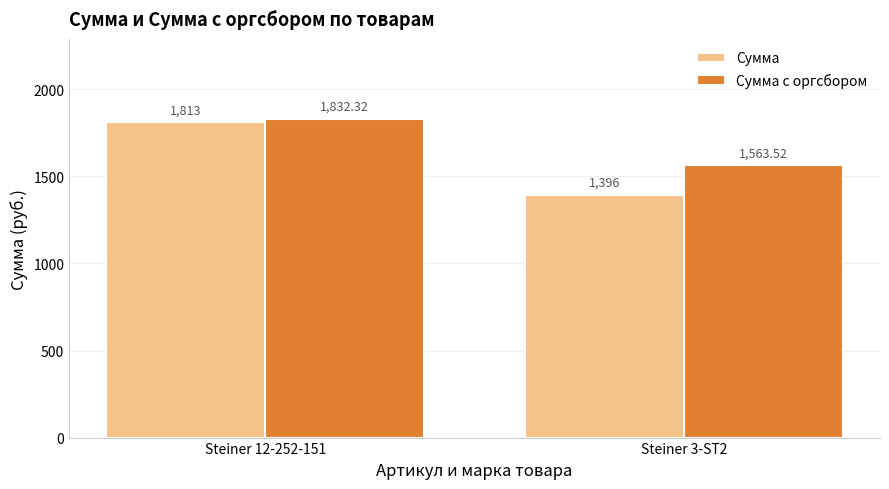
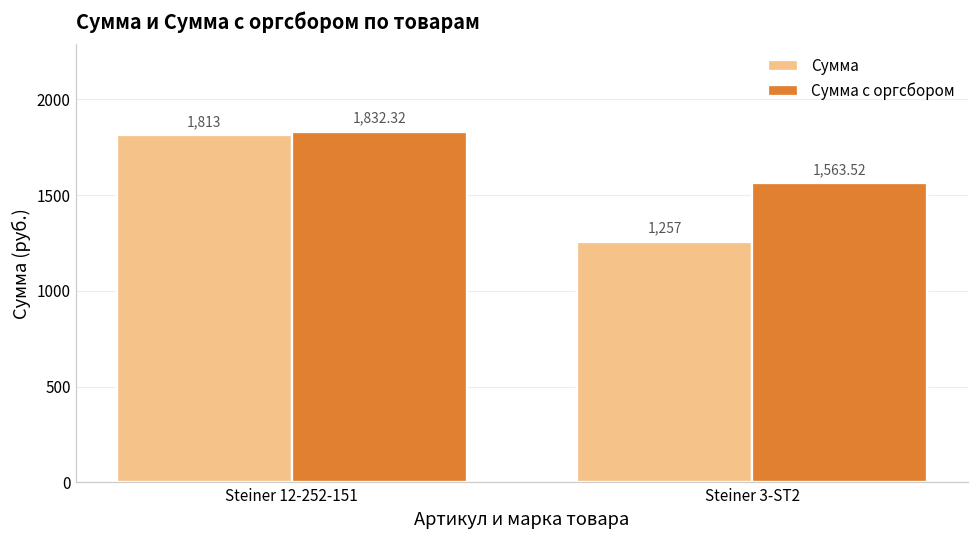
Сумма, Steiner 3-ST2: 1,396 -> 1,257
